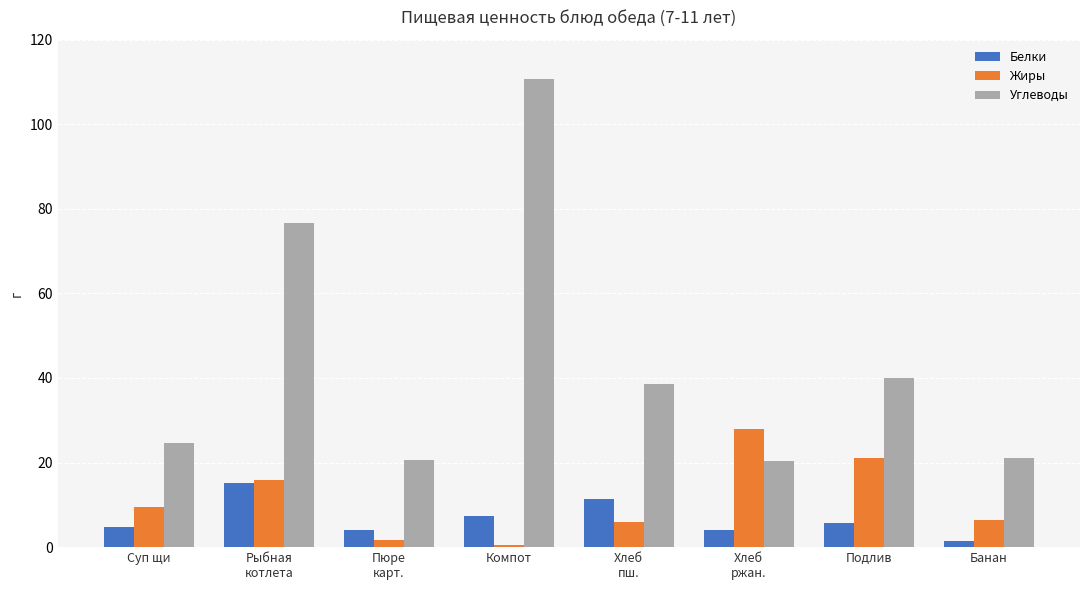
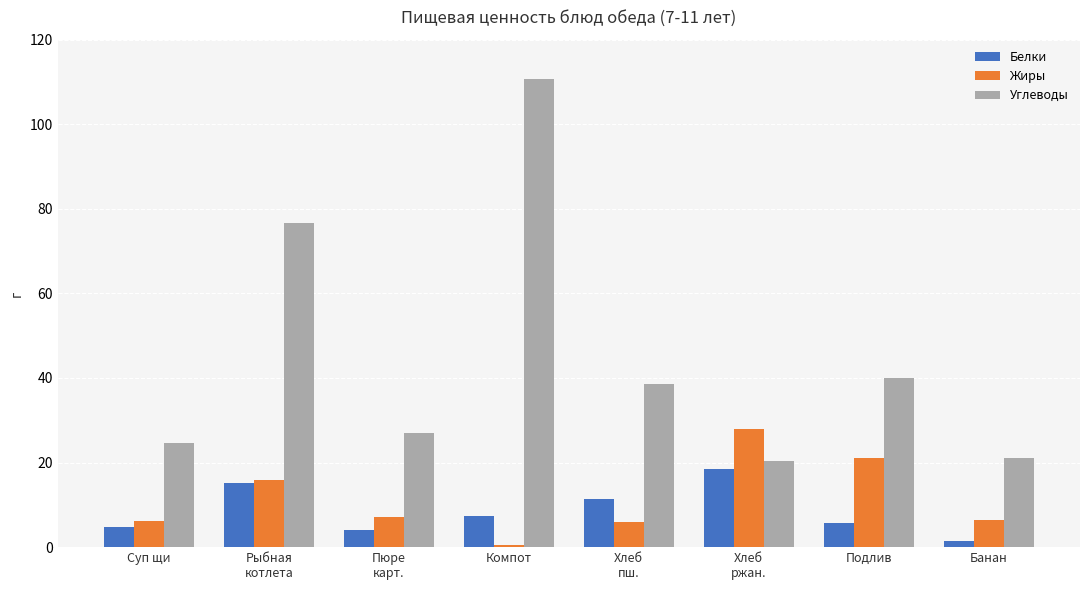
Жиры, Суп щи: 10 -> 6
Жиры, Пюре карт.: 2 -> 7
Углеводы, Пюре карт.: 21 -> 27
Белки, Хлеб ржан.: 4 -> 19
